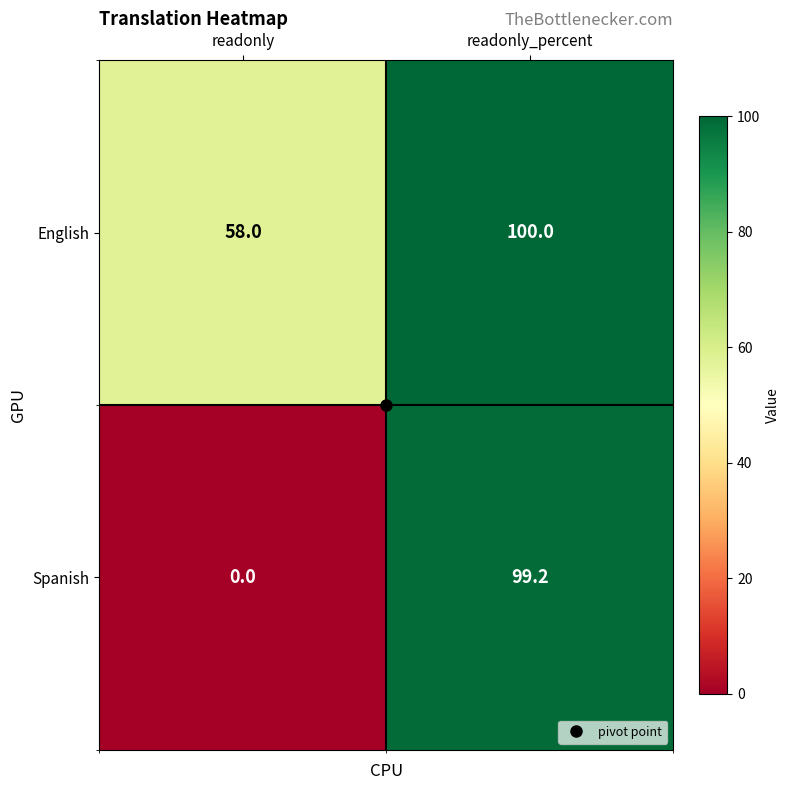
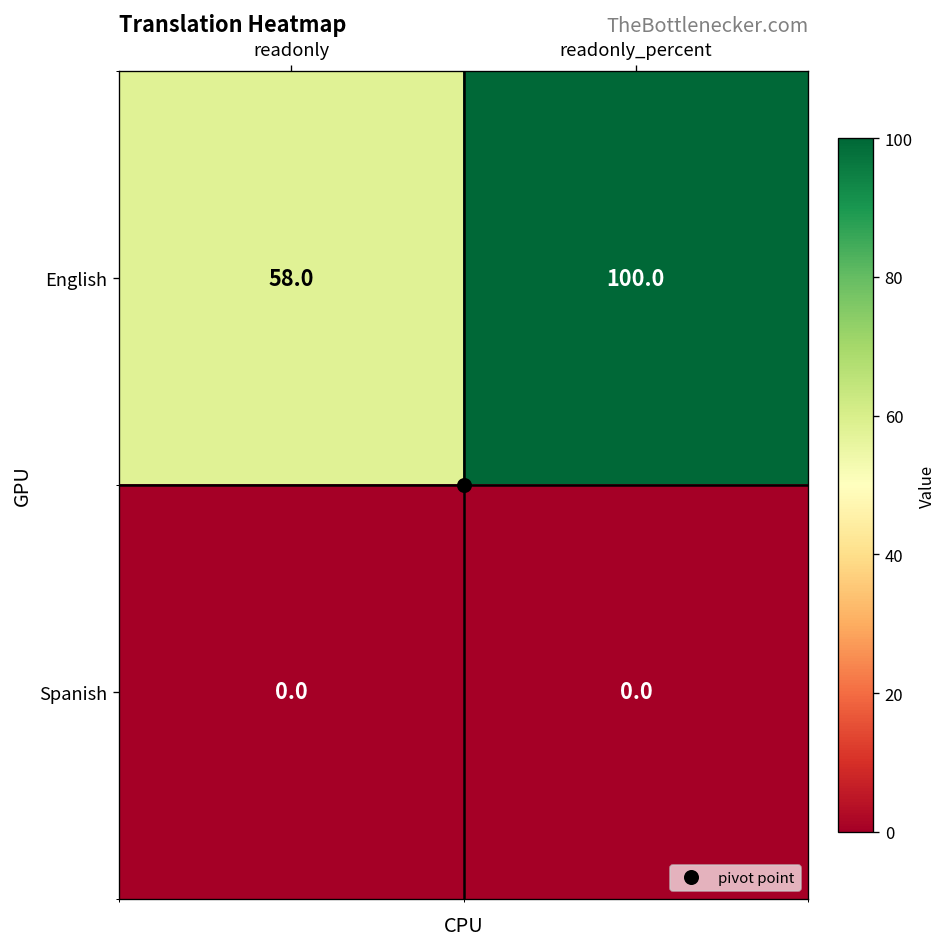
Spanish, readonly_percent: 99.2 -> 0.0
